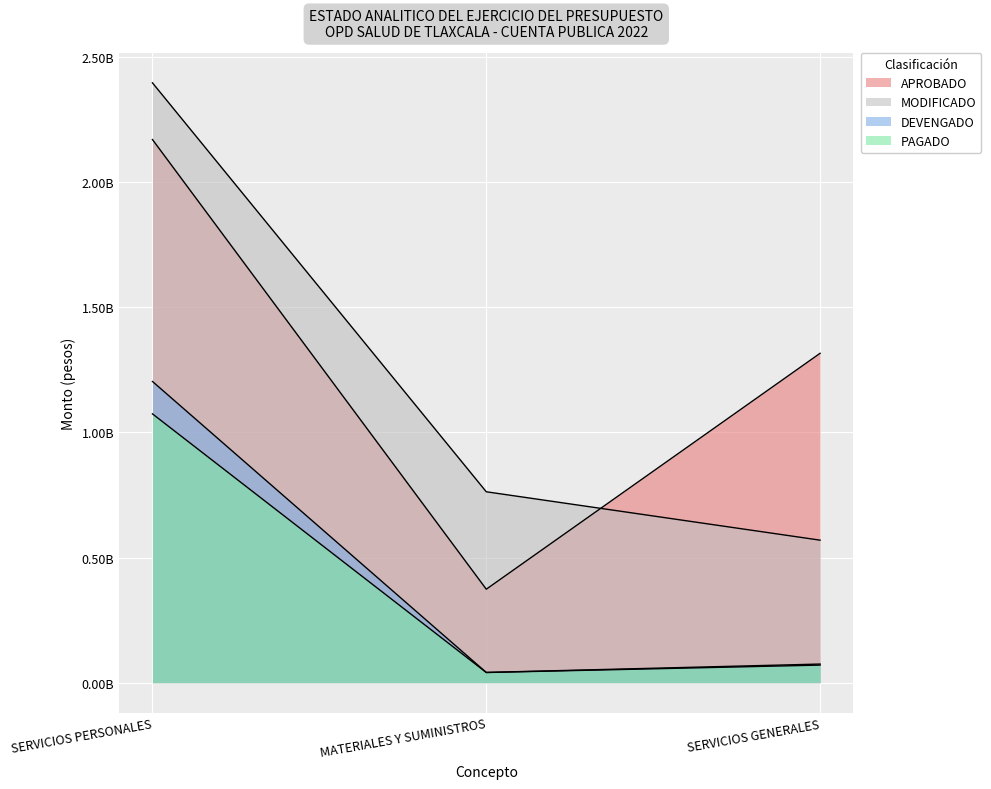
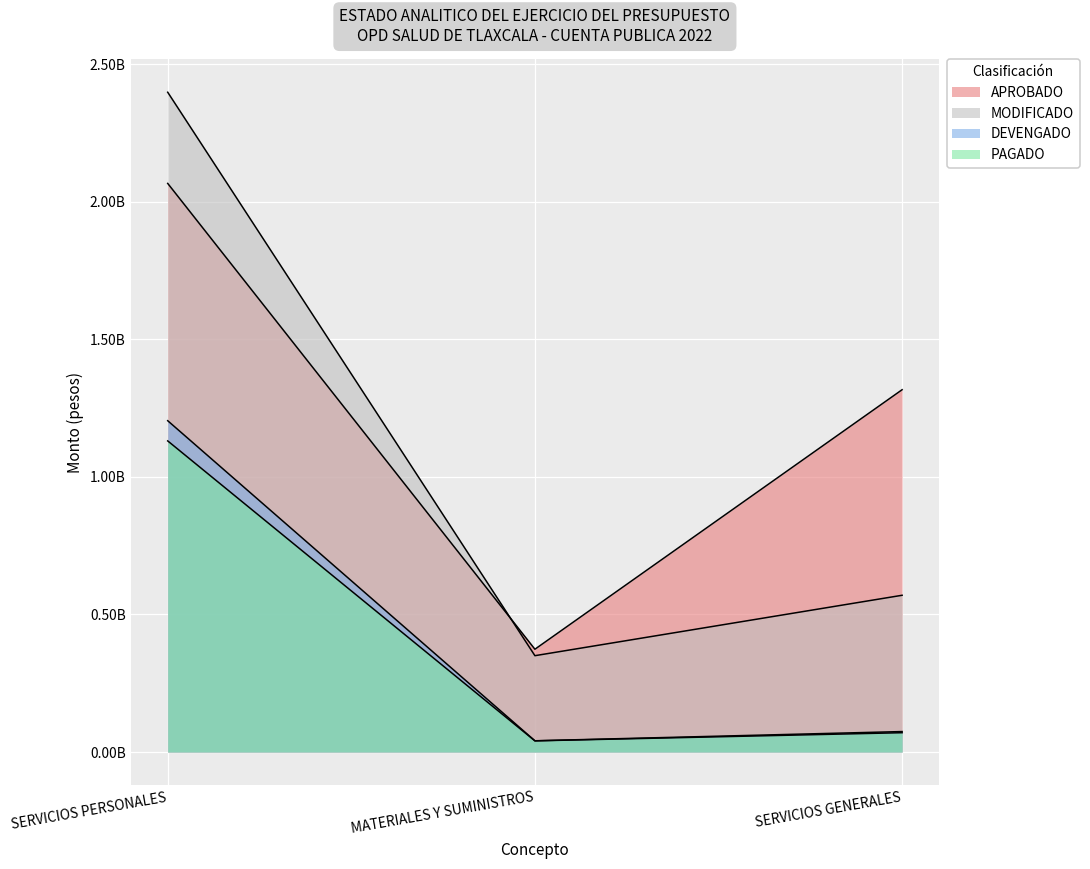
APROBADO, SERVICIOS PERSONALES: 2170000000 -> 2070000000
PAGADO, SERVICIOS PERSONALES: 1070000000 -> 1130000000
MODIFICADO, MATERIALES Y SUMINISTROS: 760000000 -> 350000000
